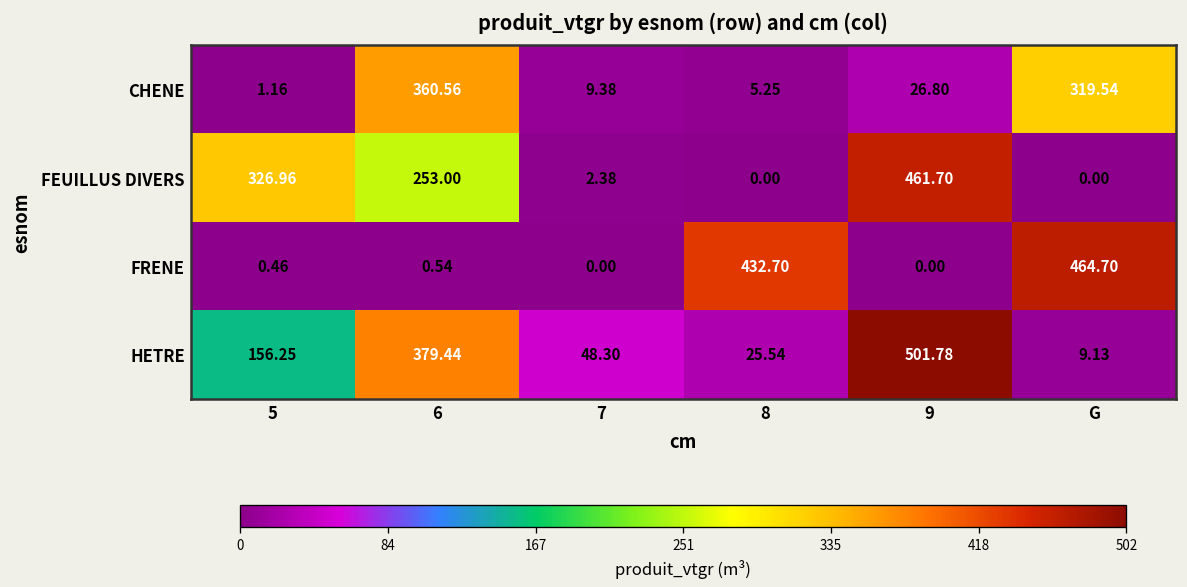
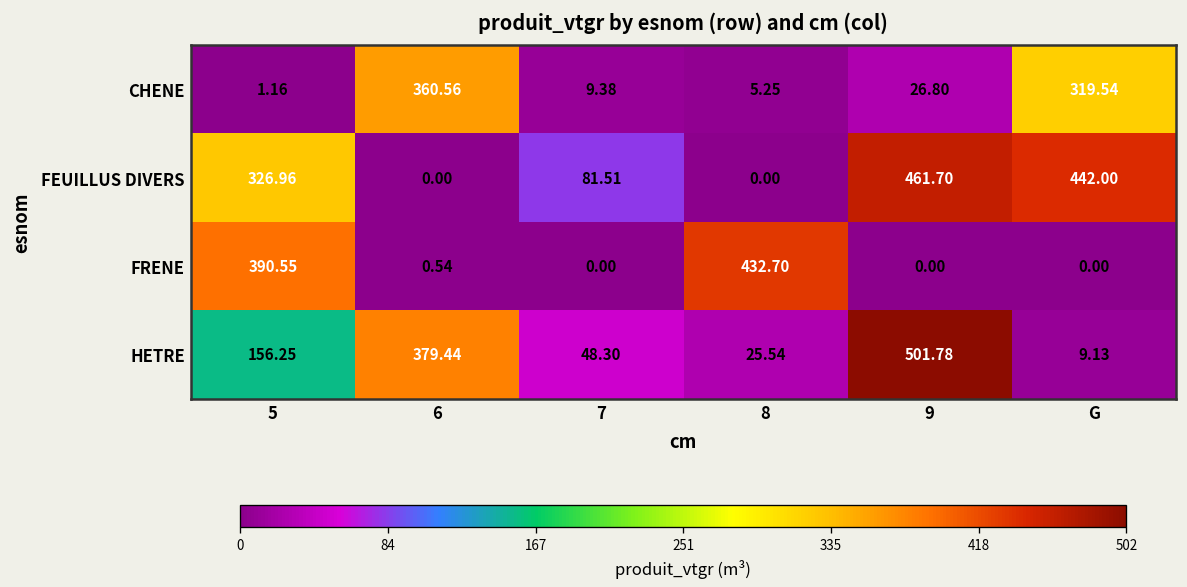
FEUILLUS DIVERS, 6: 253.00 -> 0.00
FEUILLUS DIVERS, 7: 2.38 -> 81.51
FEUILLUS DIVERS, G: 0.00 -> 442.00
FRENE, 5: 0.46 -> 390.55
FRENE, G: 464.70 -> 0.00
